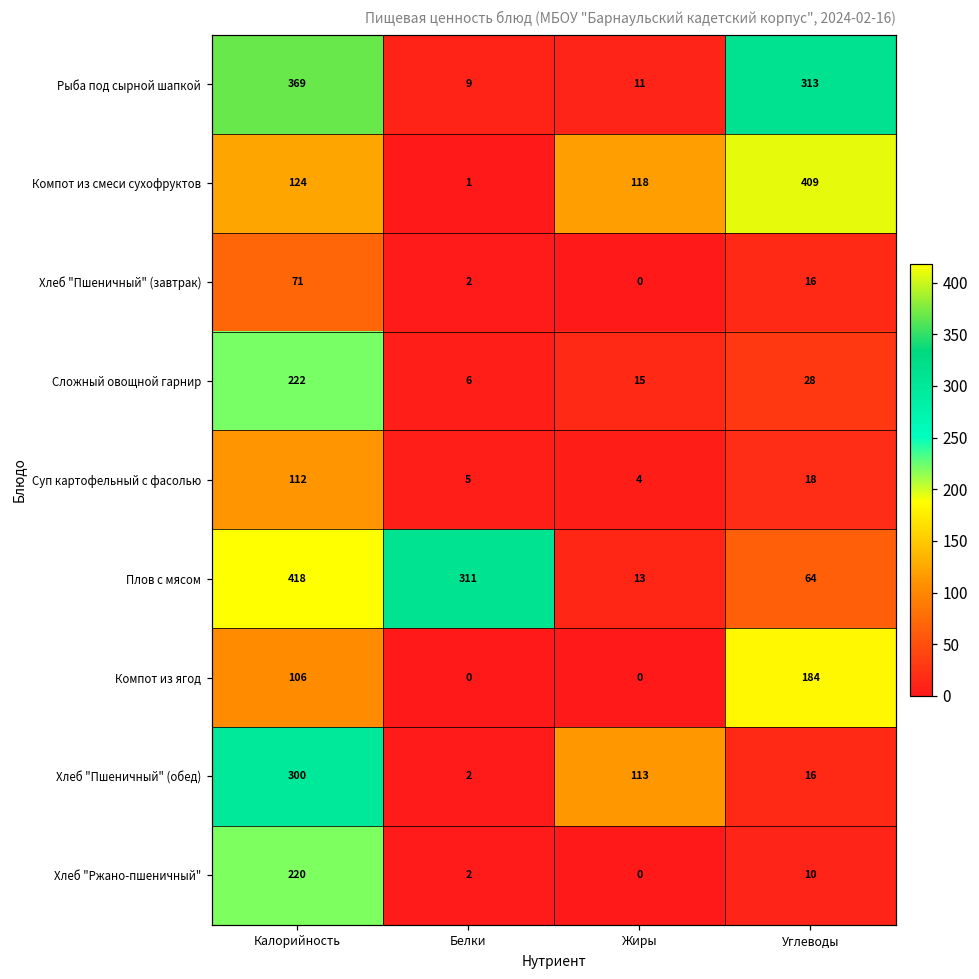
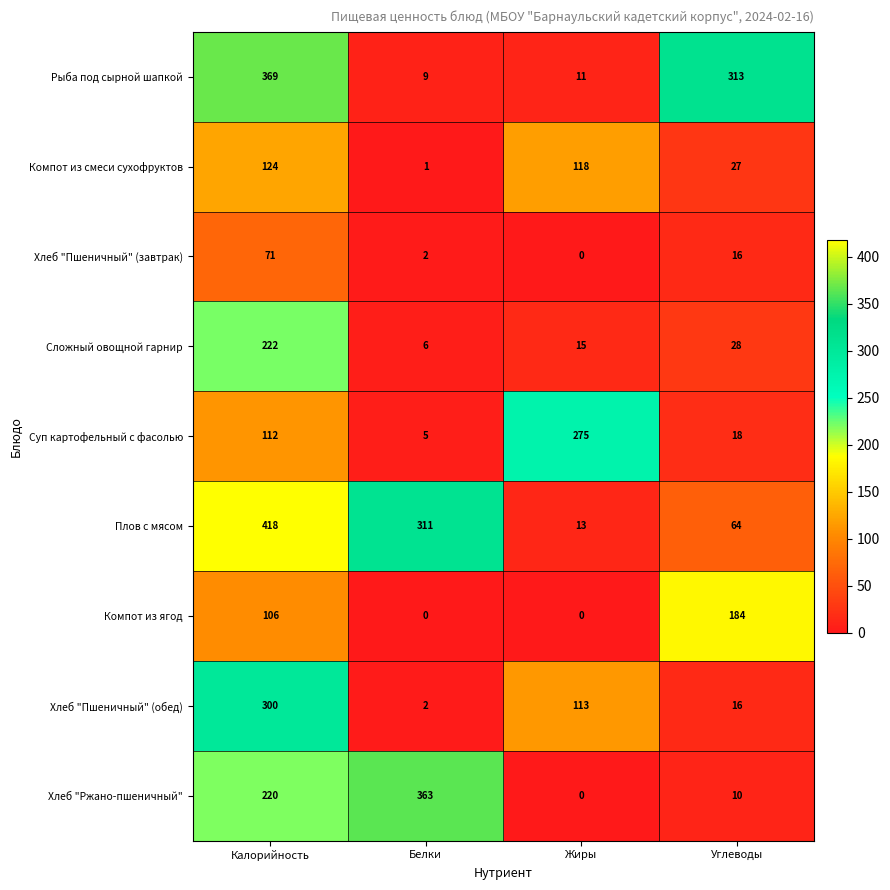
Компот из смеси сухофруктов, Углеводы: 409 -> 27
Суп картофельный с фасолью, Жиры: 4 -> 275
Хлеб "Ржано-пшеничный", Белки: 2 -> 363
